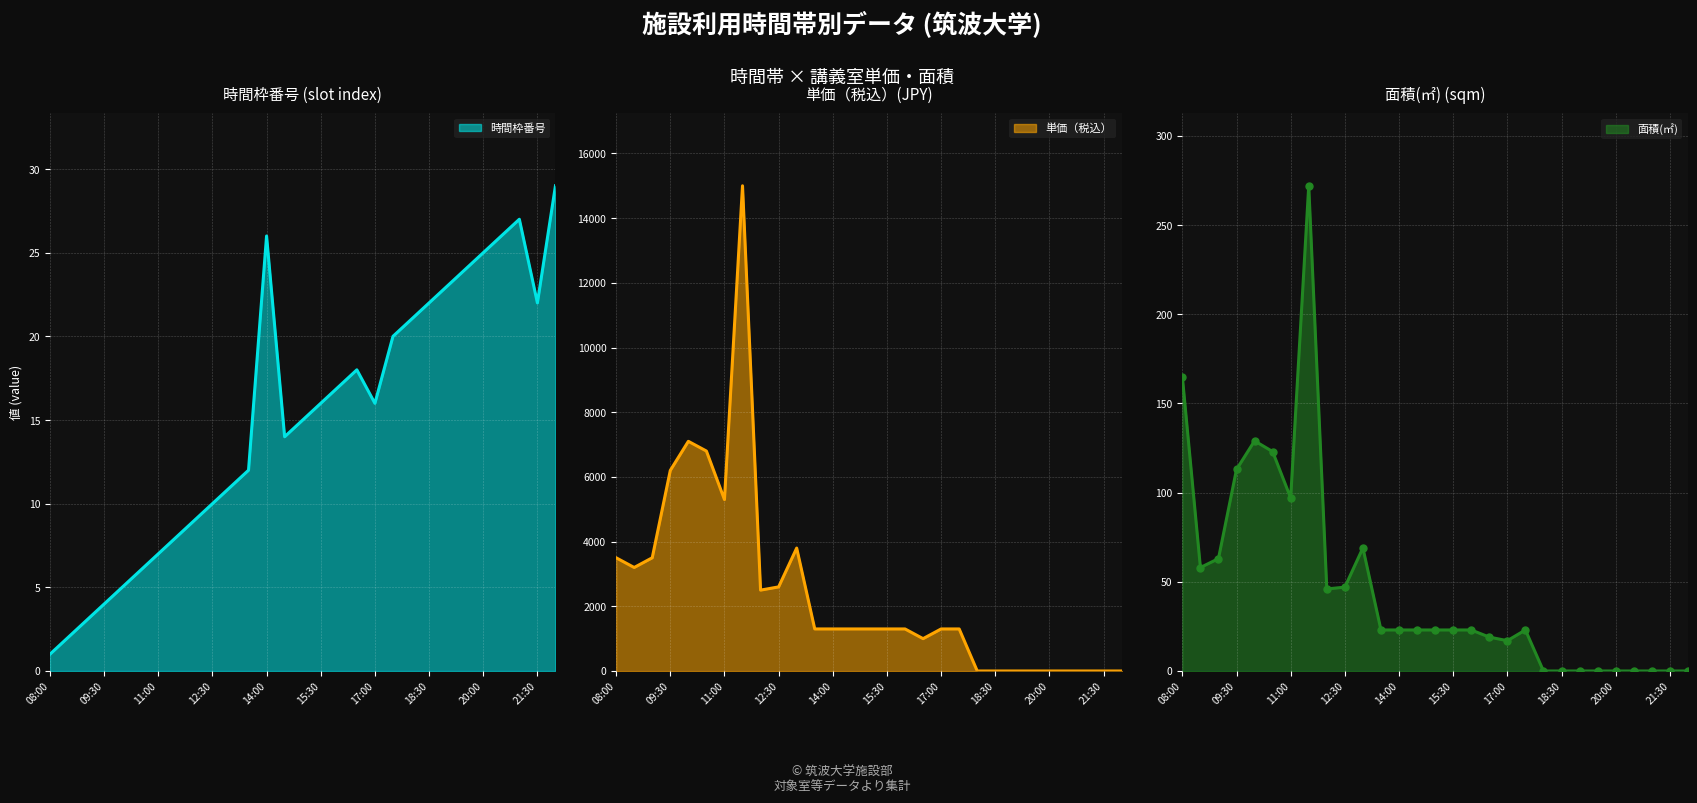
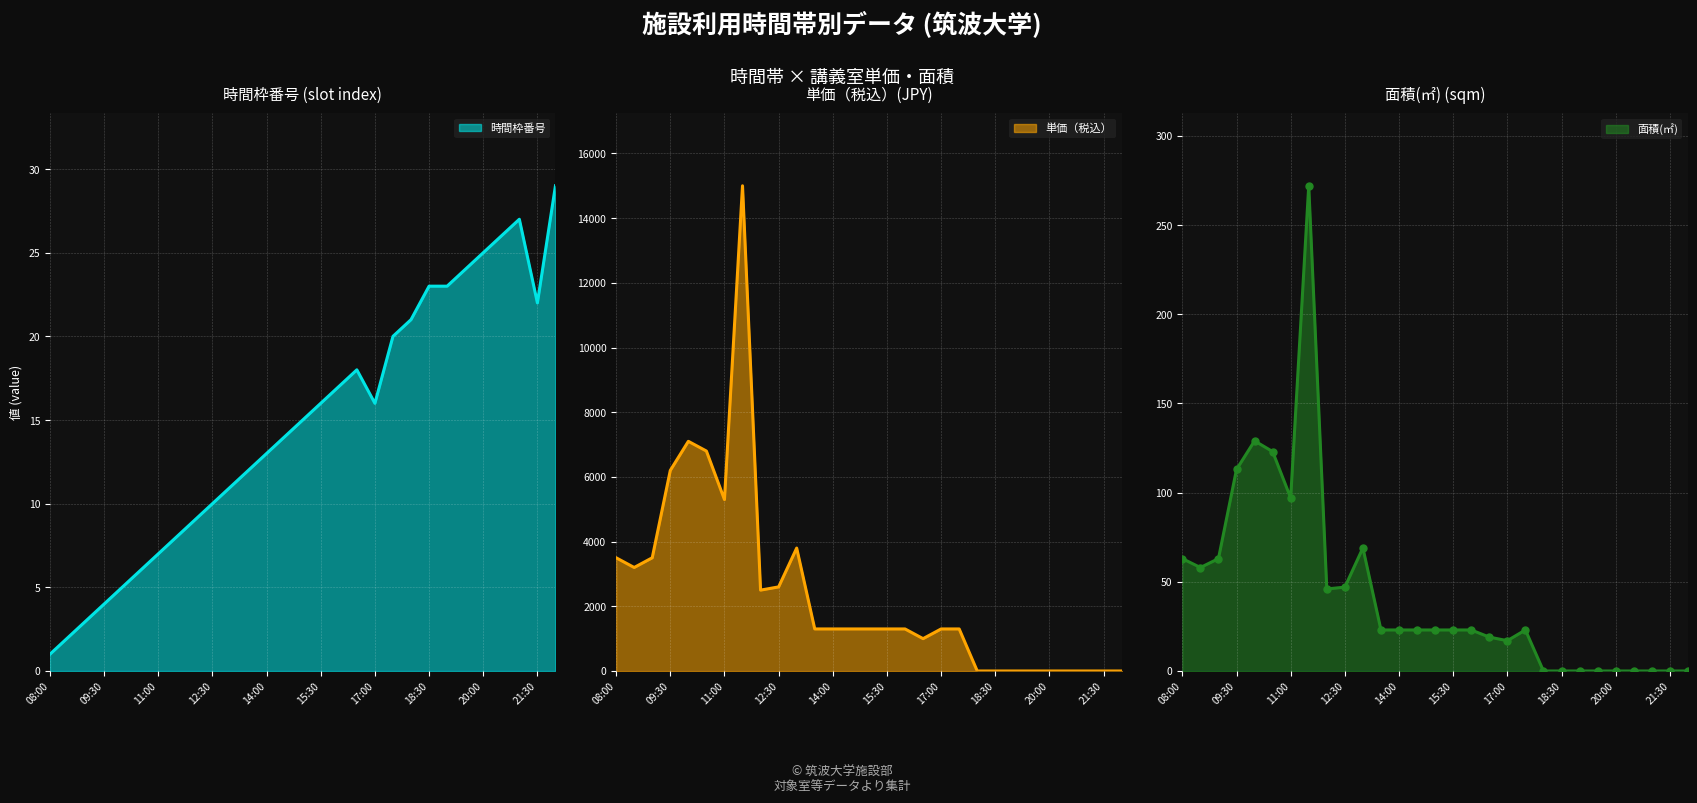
時間枠番号 (slot index), 14:00: 26 -> 13
時間枠番号 (slot index), 18:30: 22 -> 23
面積(㎡) (sqm), 08:00: 165 -> 63
